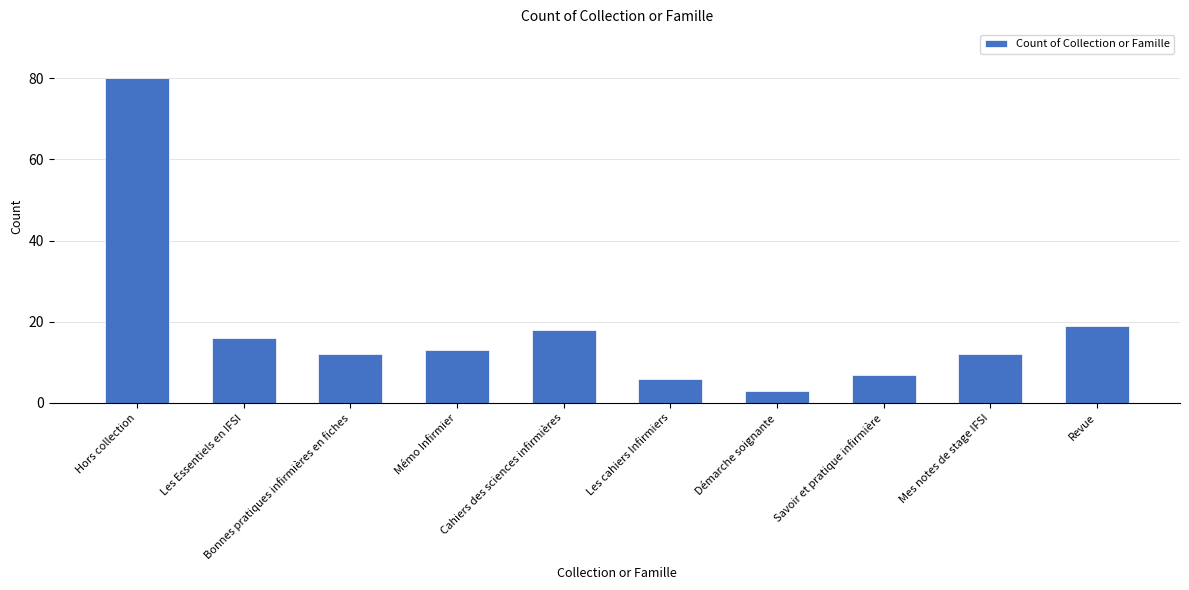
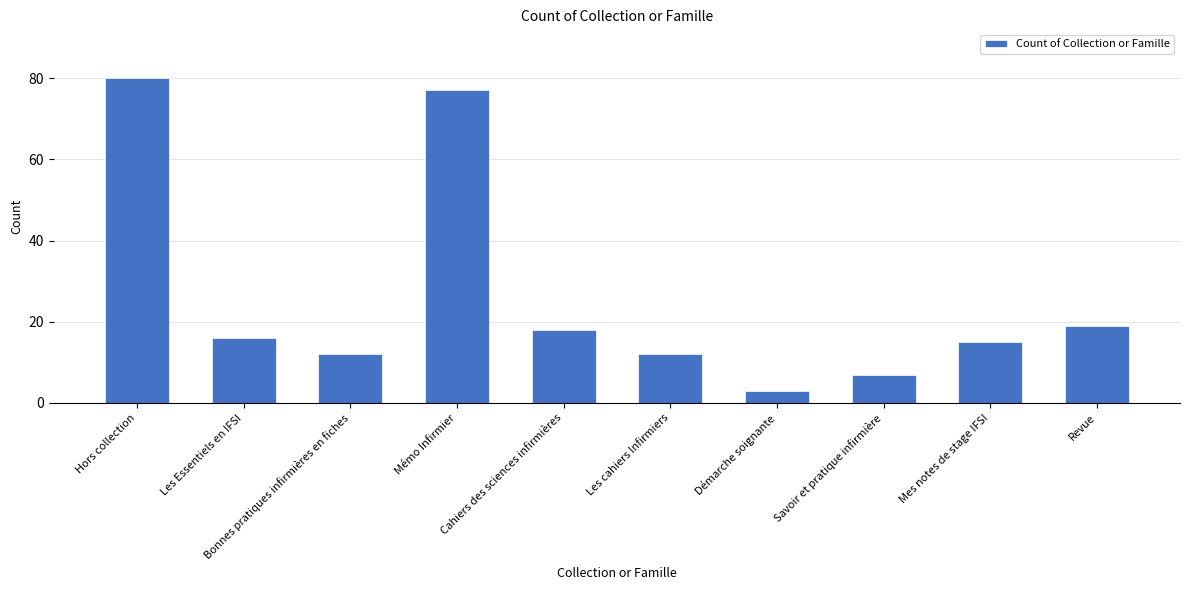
Mémo Infirmier: 13 -> 77
Les cahiers Infirmiers: 6 -> 12
Mes notes de stage IFSI: 12 -> 15
